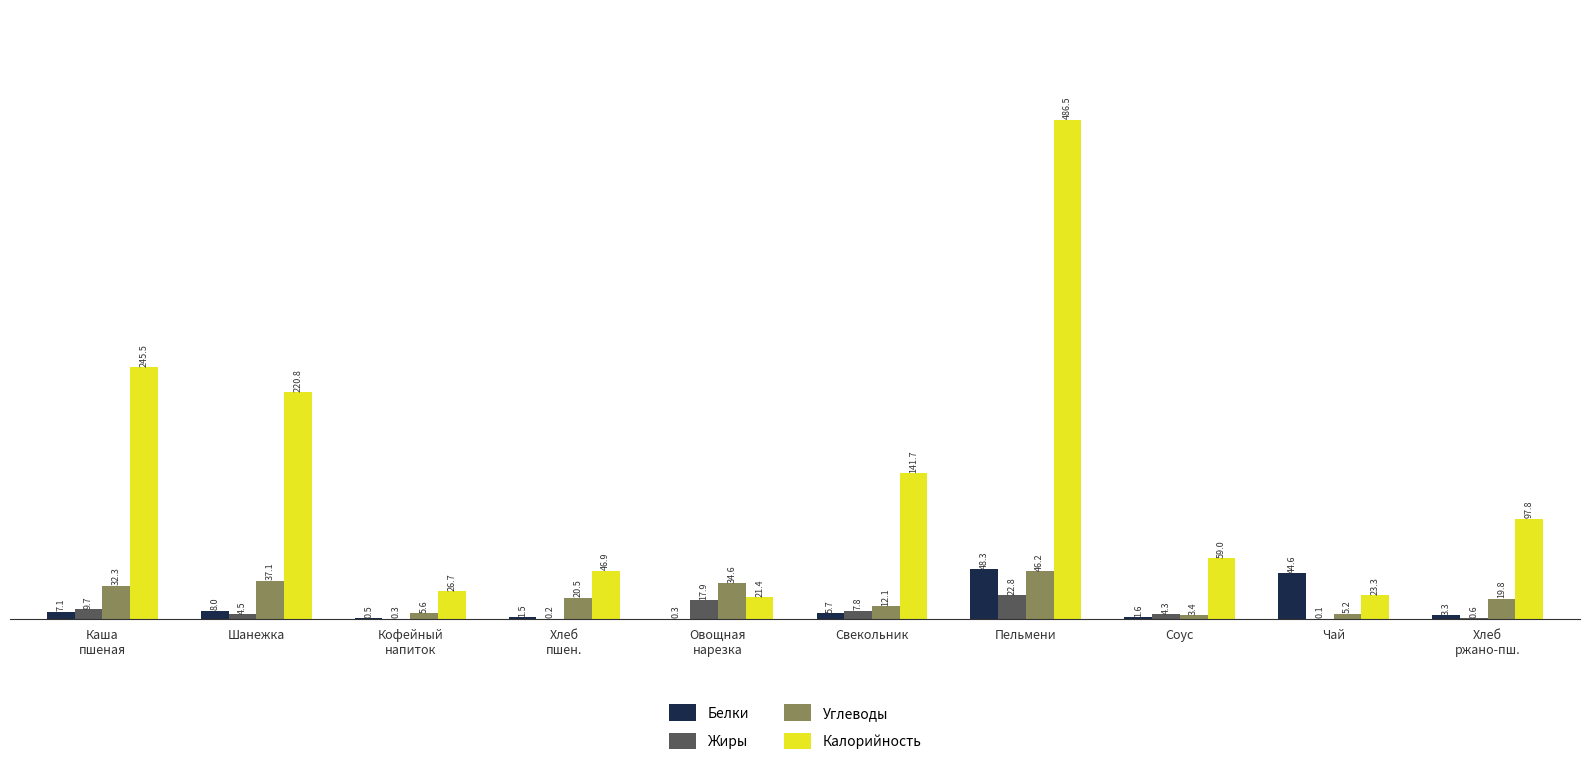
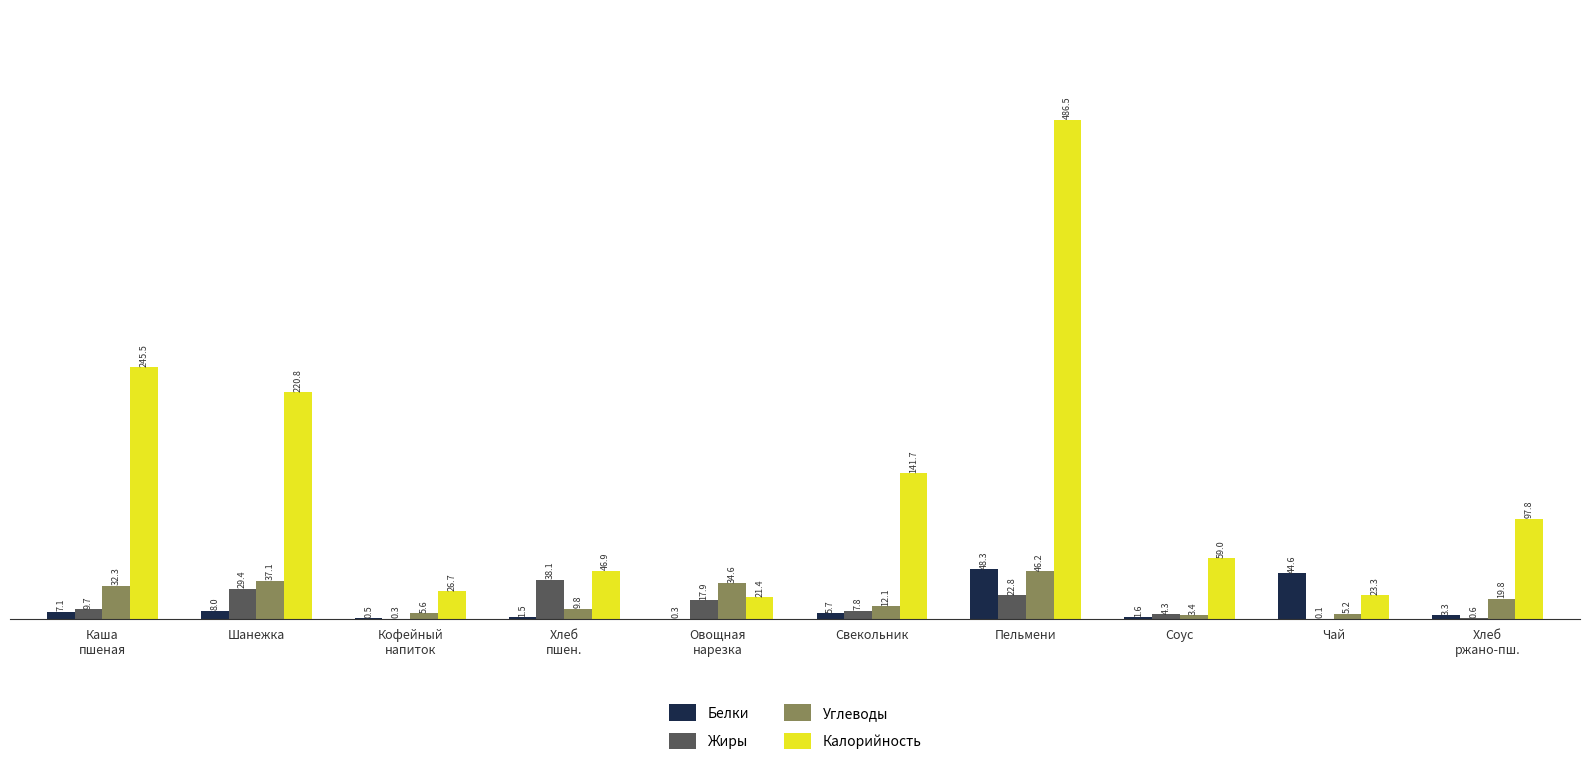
Жиры, Шанежка: 4.5 -> 29.4
Жиры, Хлеб пшен.: 0.2 -> 38.1
Углеводы, Хлеб пшен.: 20.5 -> 9.8
